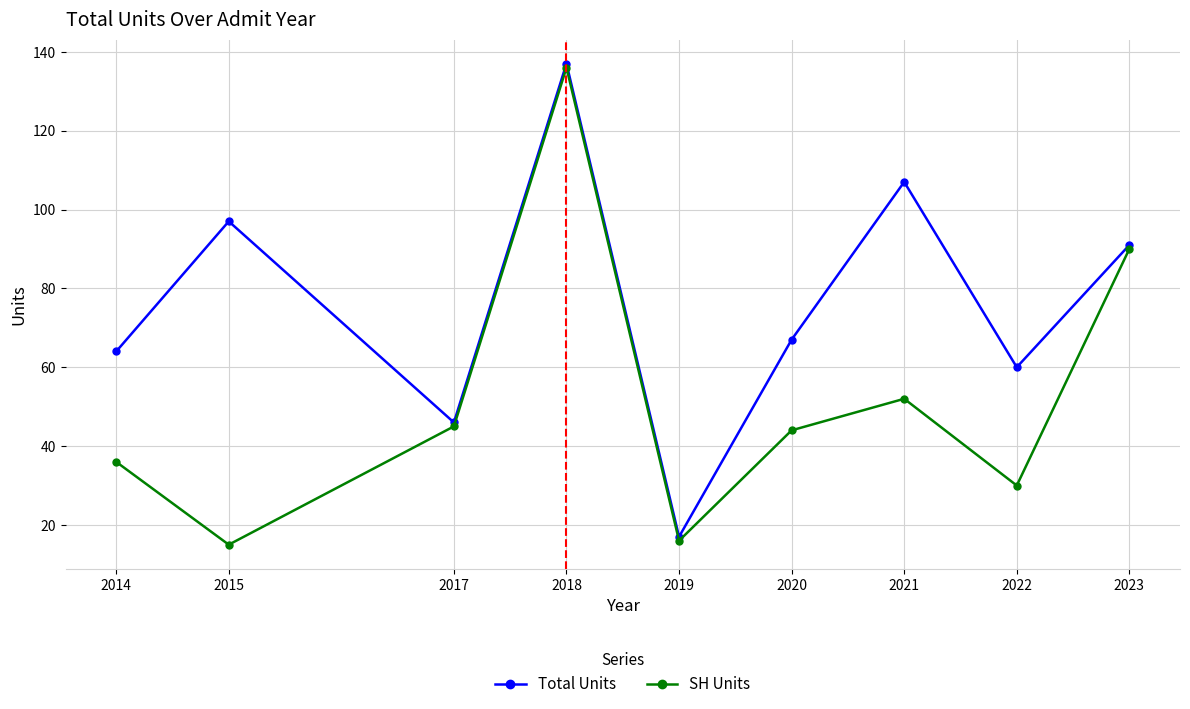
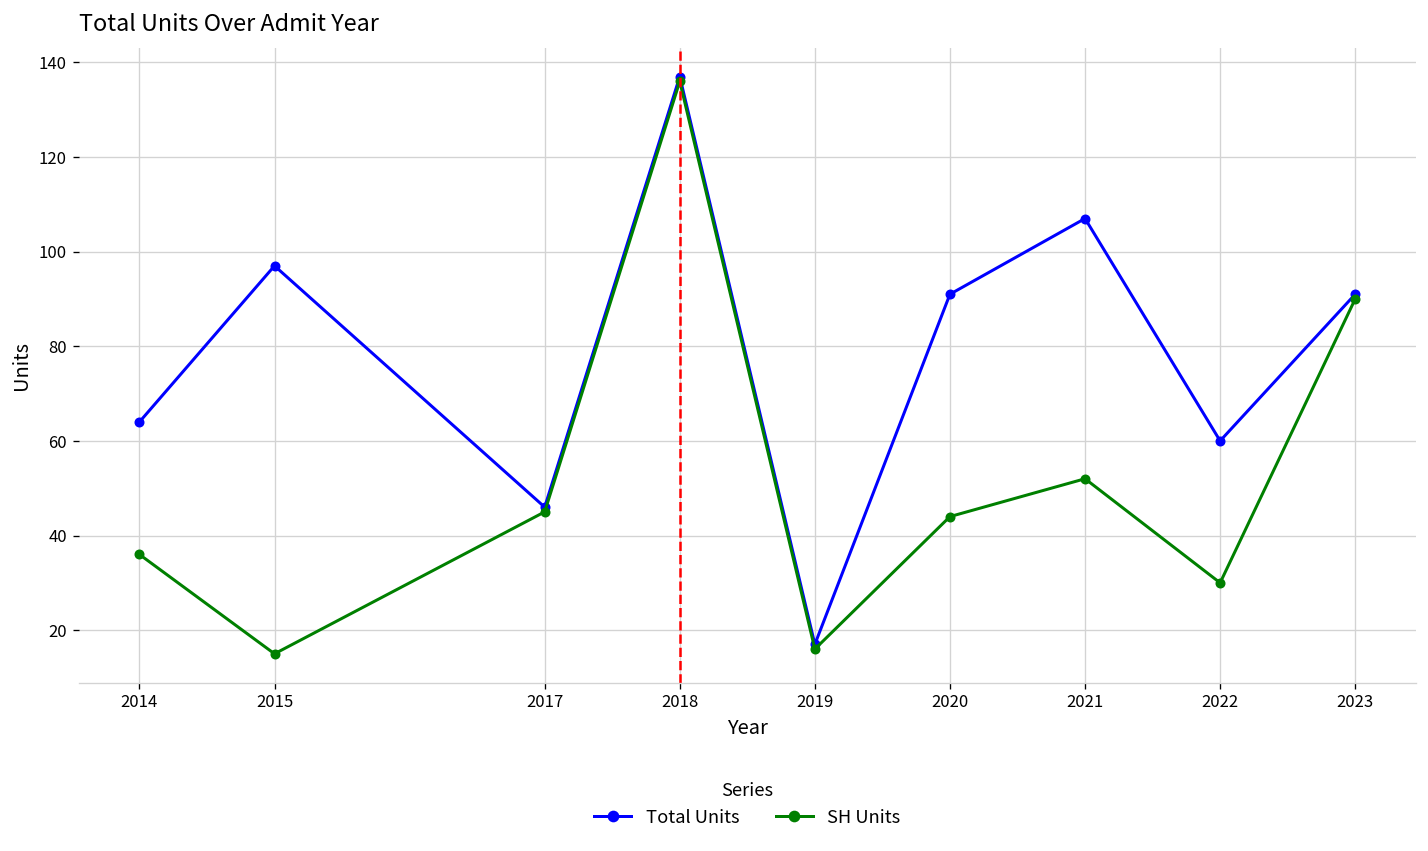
Total Units, 2020: 67 -> 91
